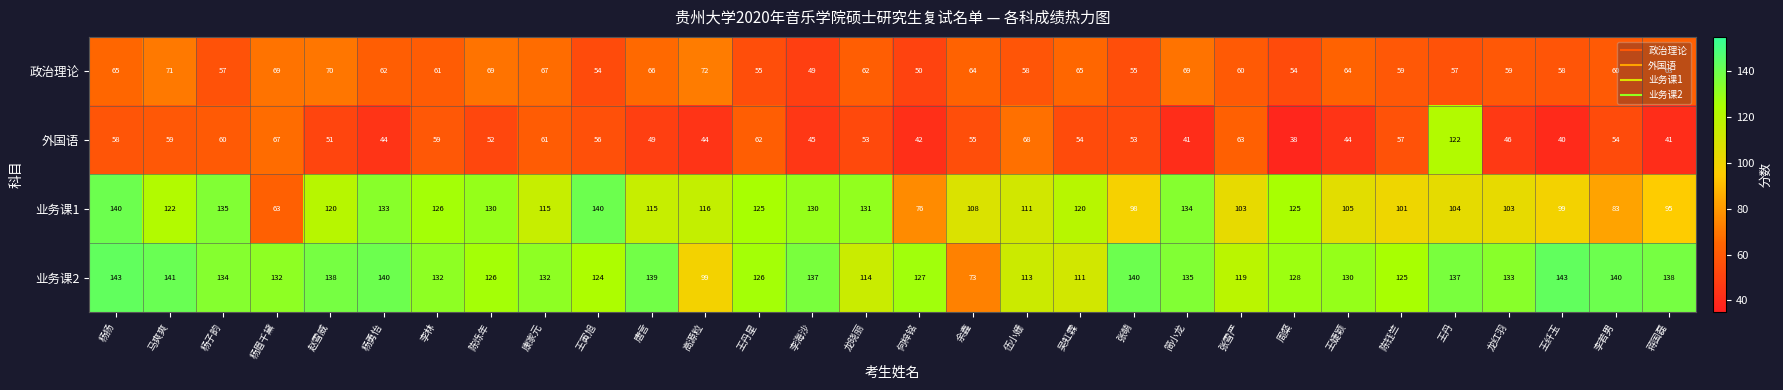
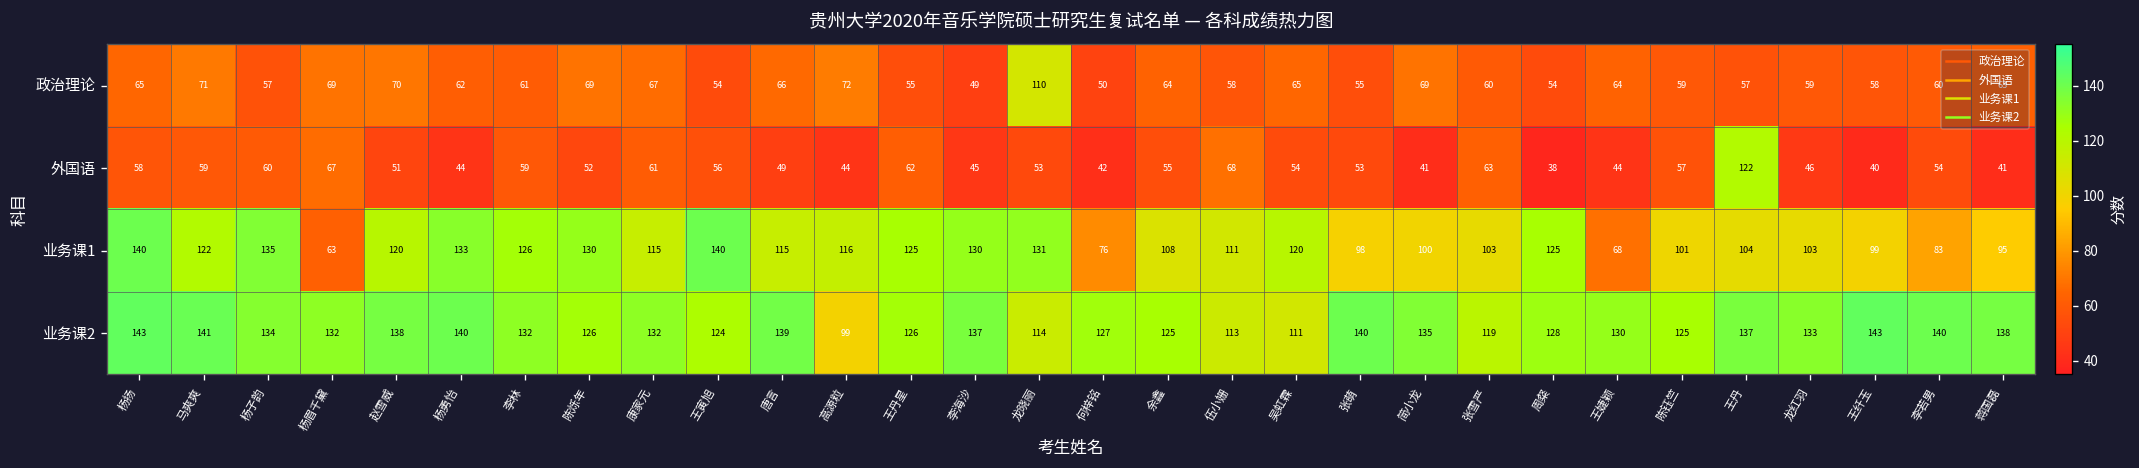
政治理论, 龙晓丽: 62 -> 110
业务课1, 简小龙: 134 -> 100
业务课1, 王婕颖: 105 -> 68
业务课2, 余鑫: 73 -> 125
